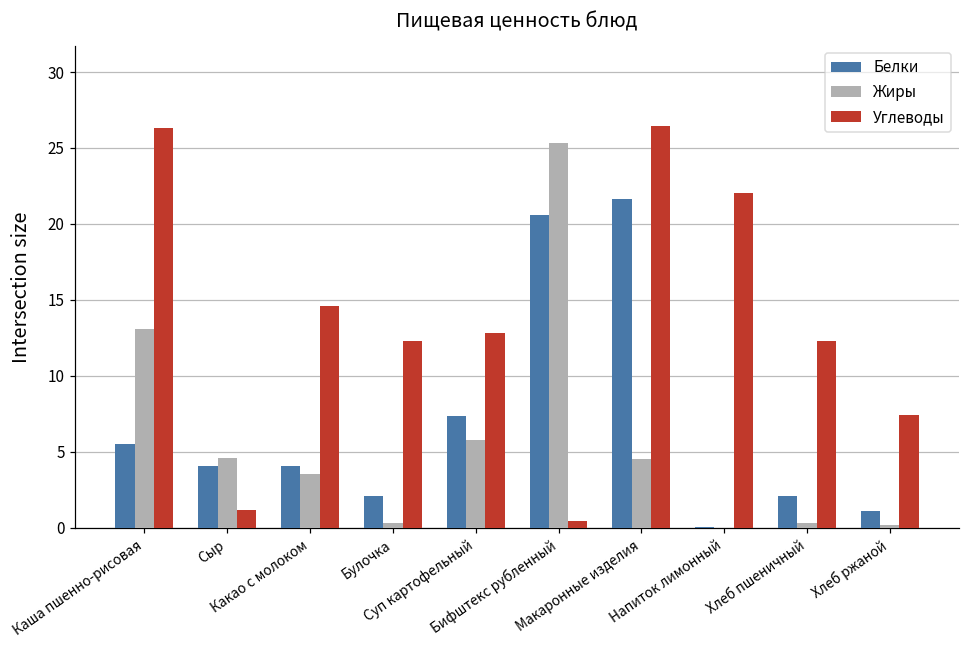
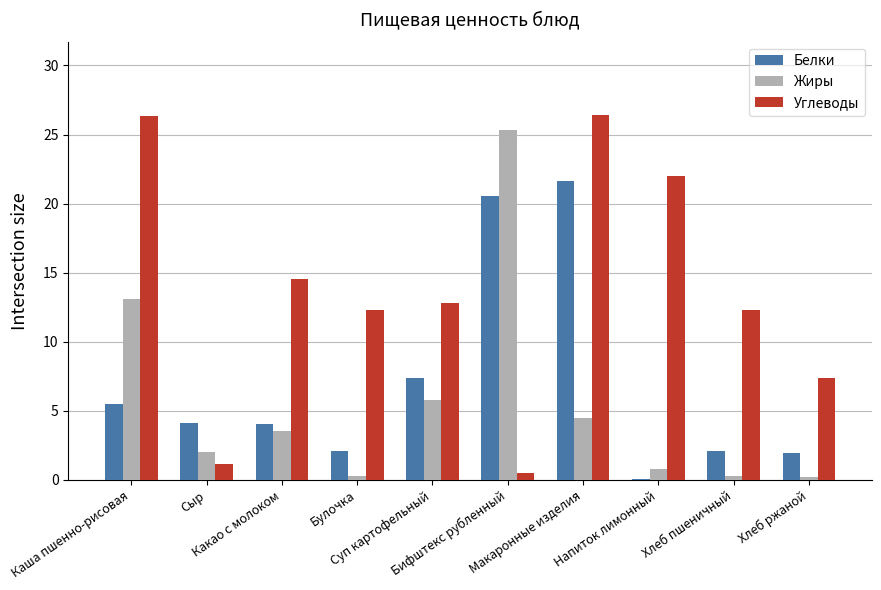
Жиры, Сыр: 4.6 -> 2.0
Жиры, Напиток лимонный: 0.0 -> 0.8
Белки, Хлеб ржаной: 1.1 -> 1.9
